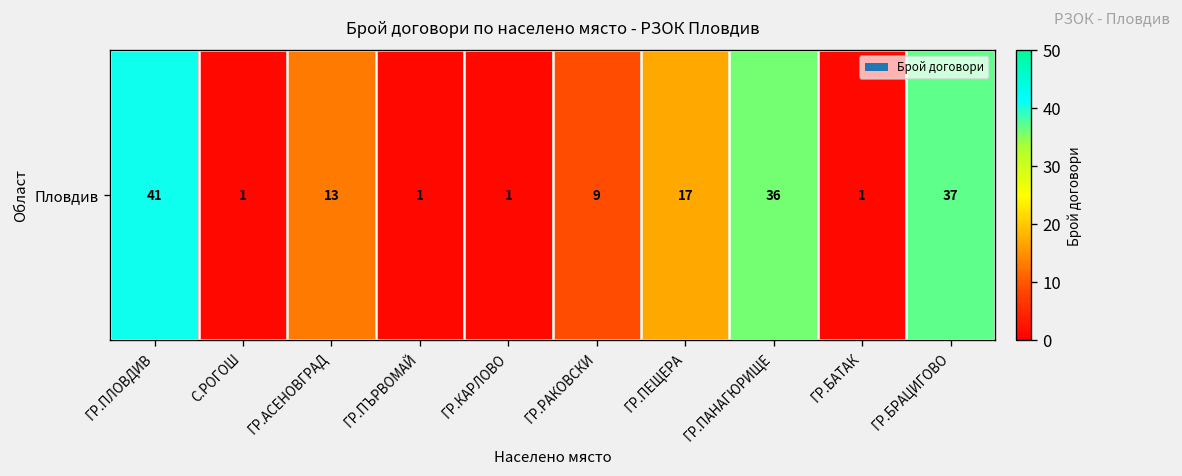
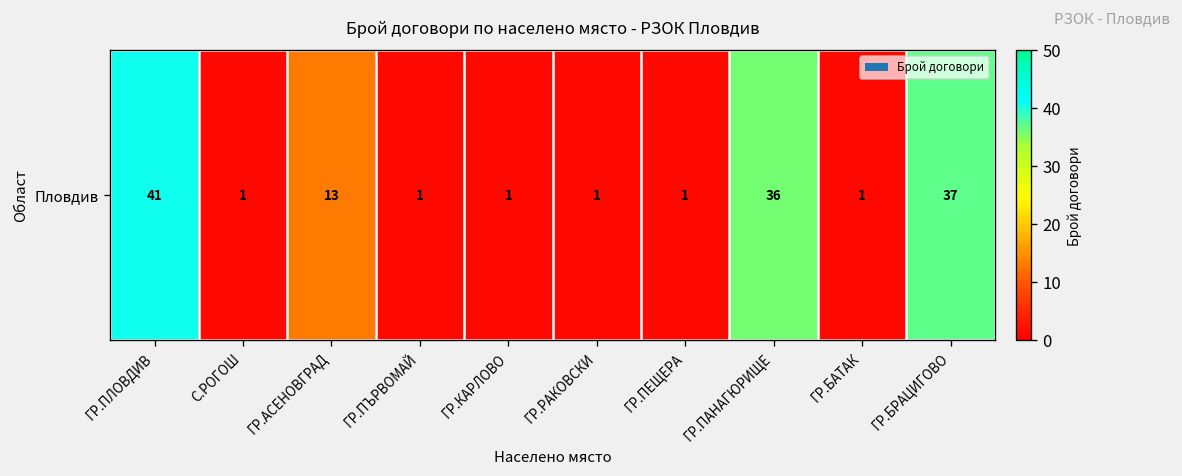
Пловдив, ГР.РАКОВСКИ: 9 -> 1
Пловдив, ГР.ПЕЩЕРА: 17 -> 1
